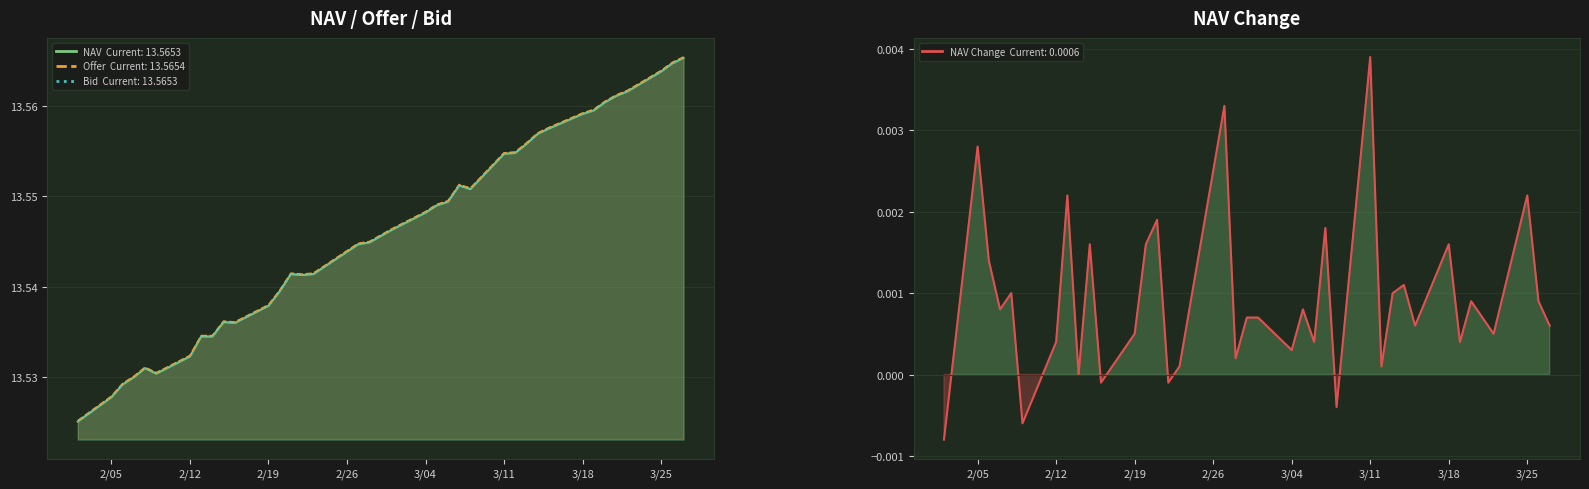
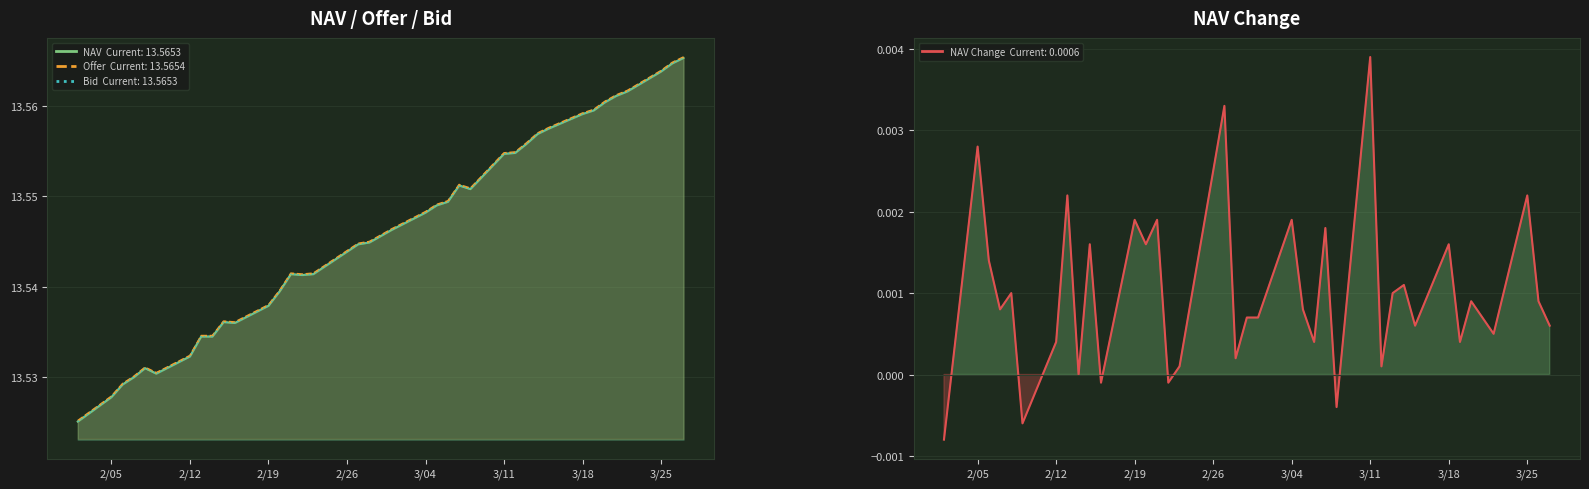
NAV Change, 2/19: 0.0005 -> 0.0019
NAV Change, 3/04: 0.0003 -> 0.0019
